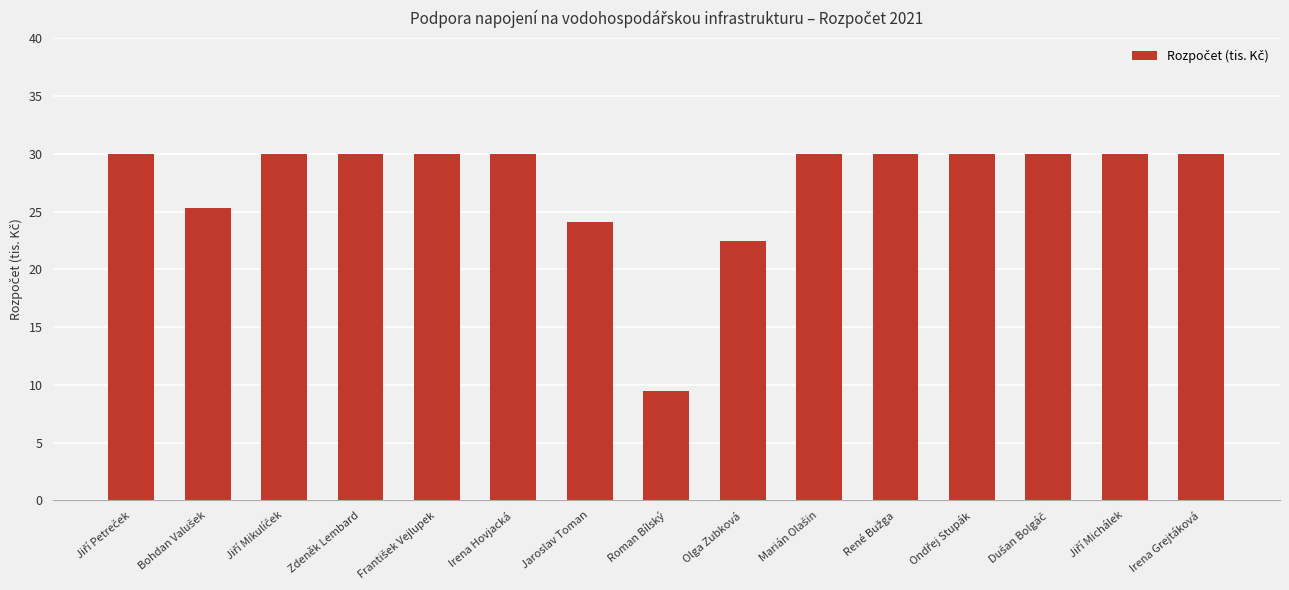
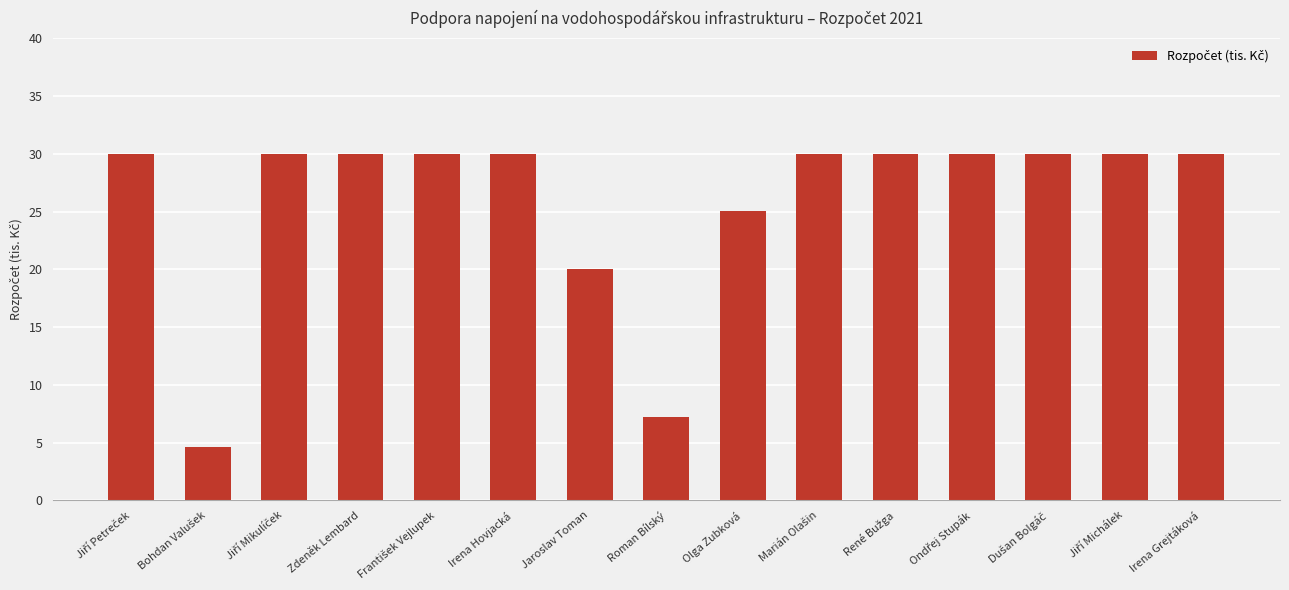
Bohdan Valušek: 25.3 -> 4.7
Jaroslav Toman: 24.1 -> 20.1
Roman Bílský: 9.5 -> 7.2
Olga Zubková: 22.5 -> 25.1
